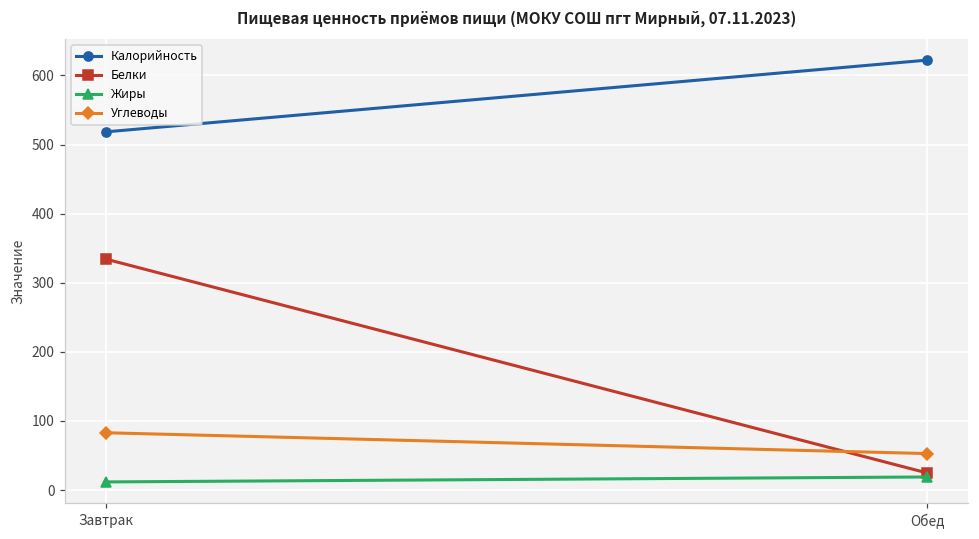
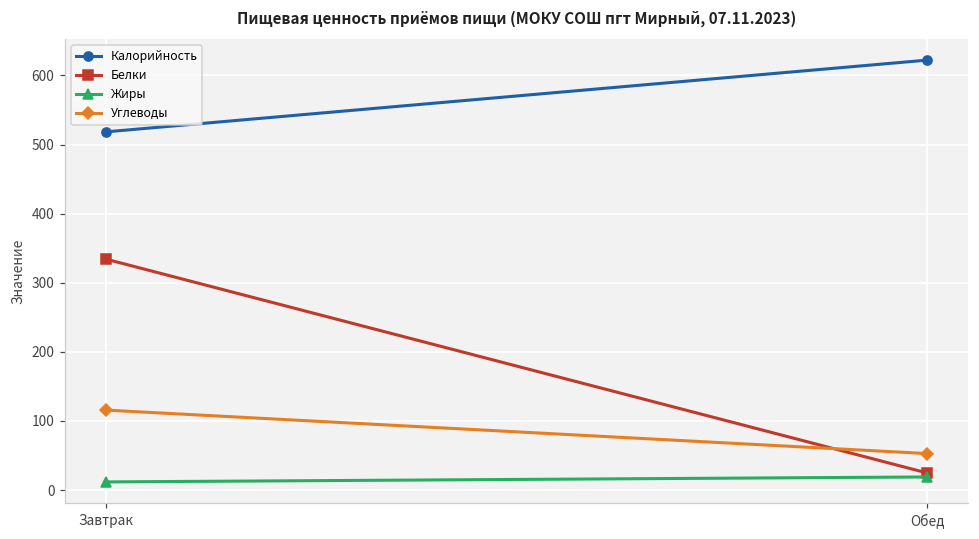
Углеводы, Завтрак: 80 -> 120
